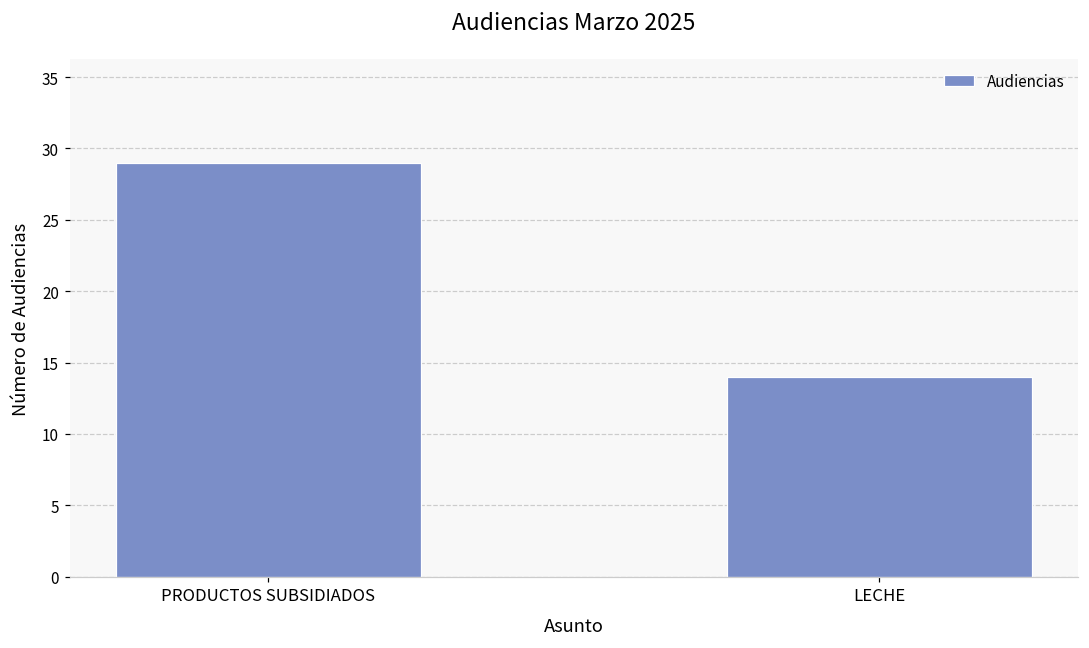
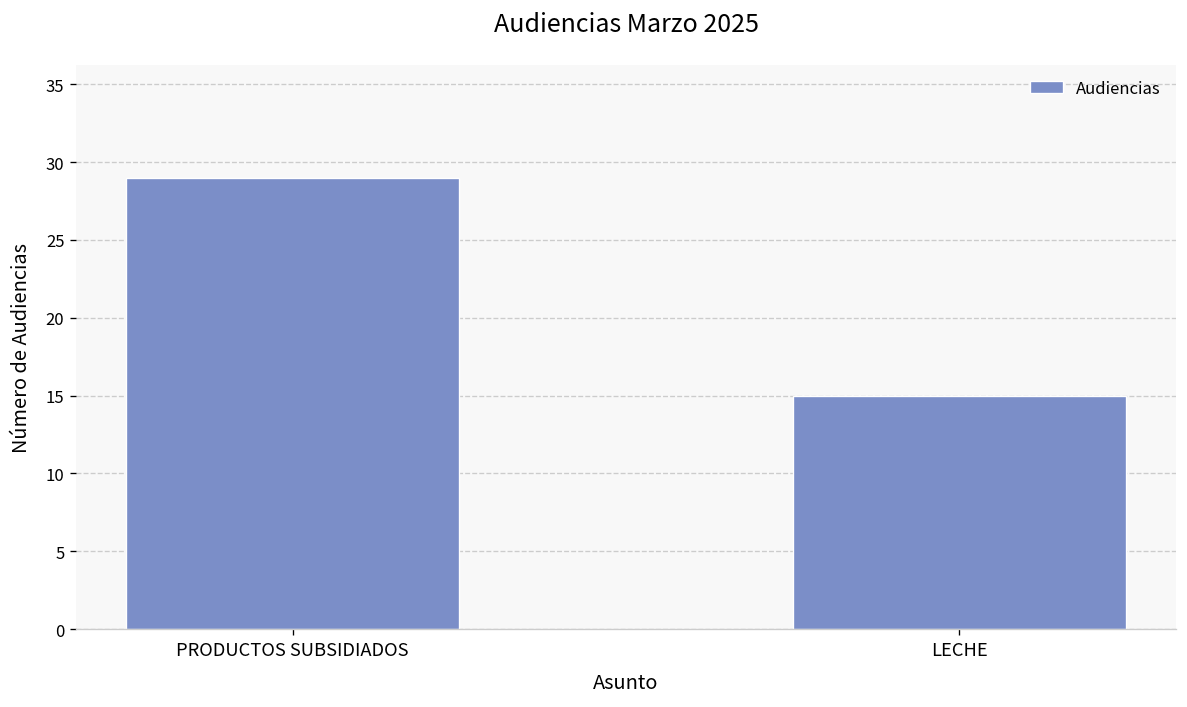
LECHE: 14 -> 15
